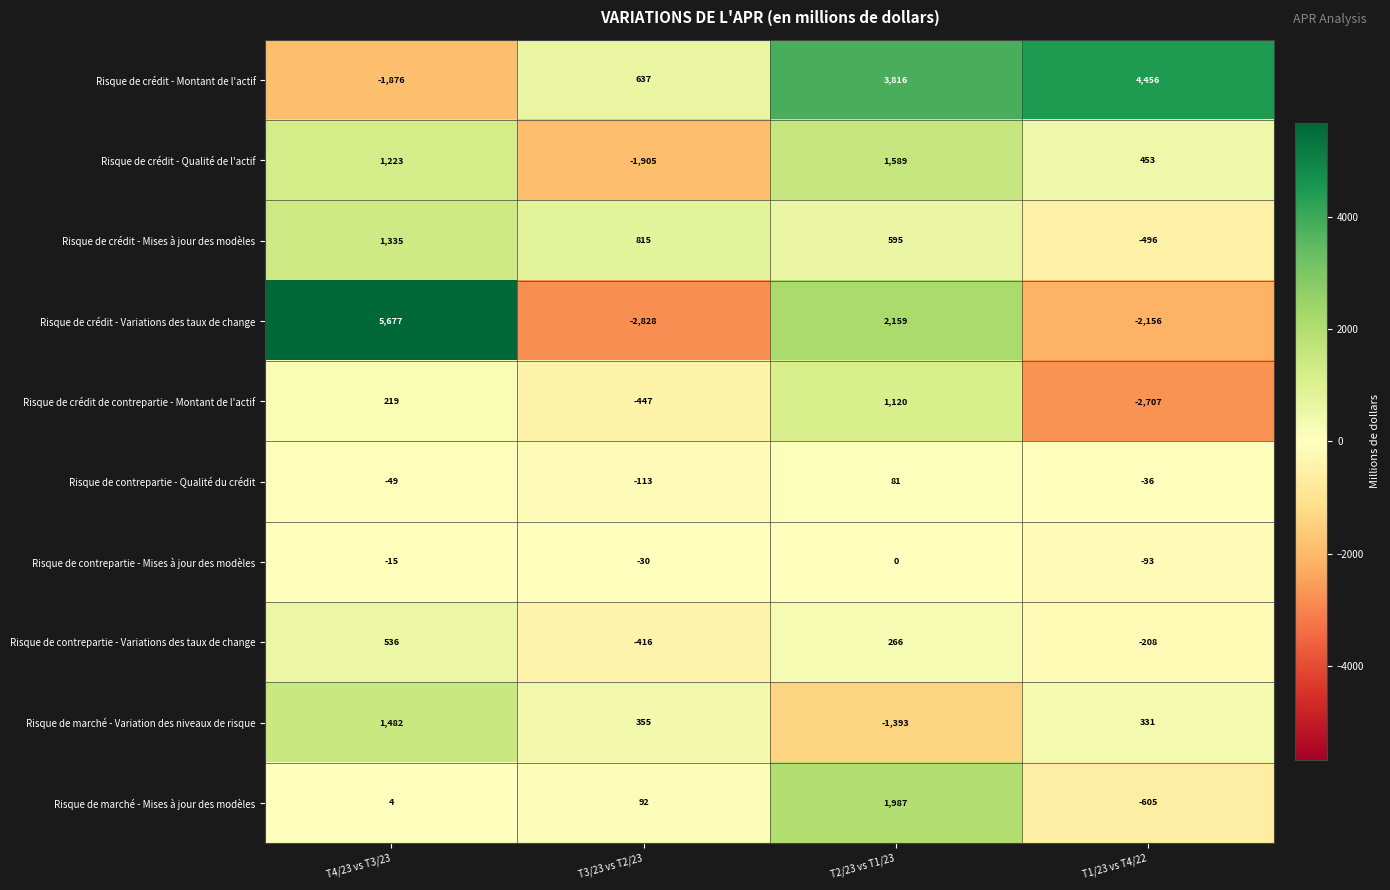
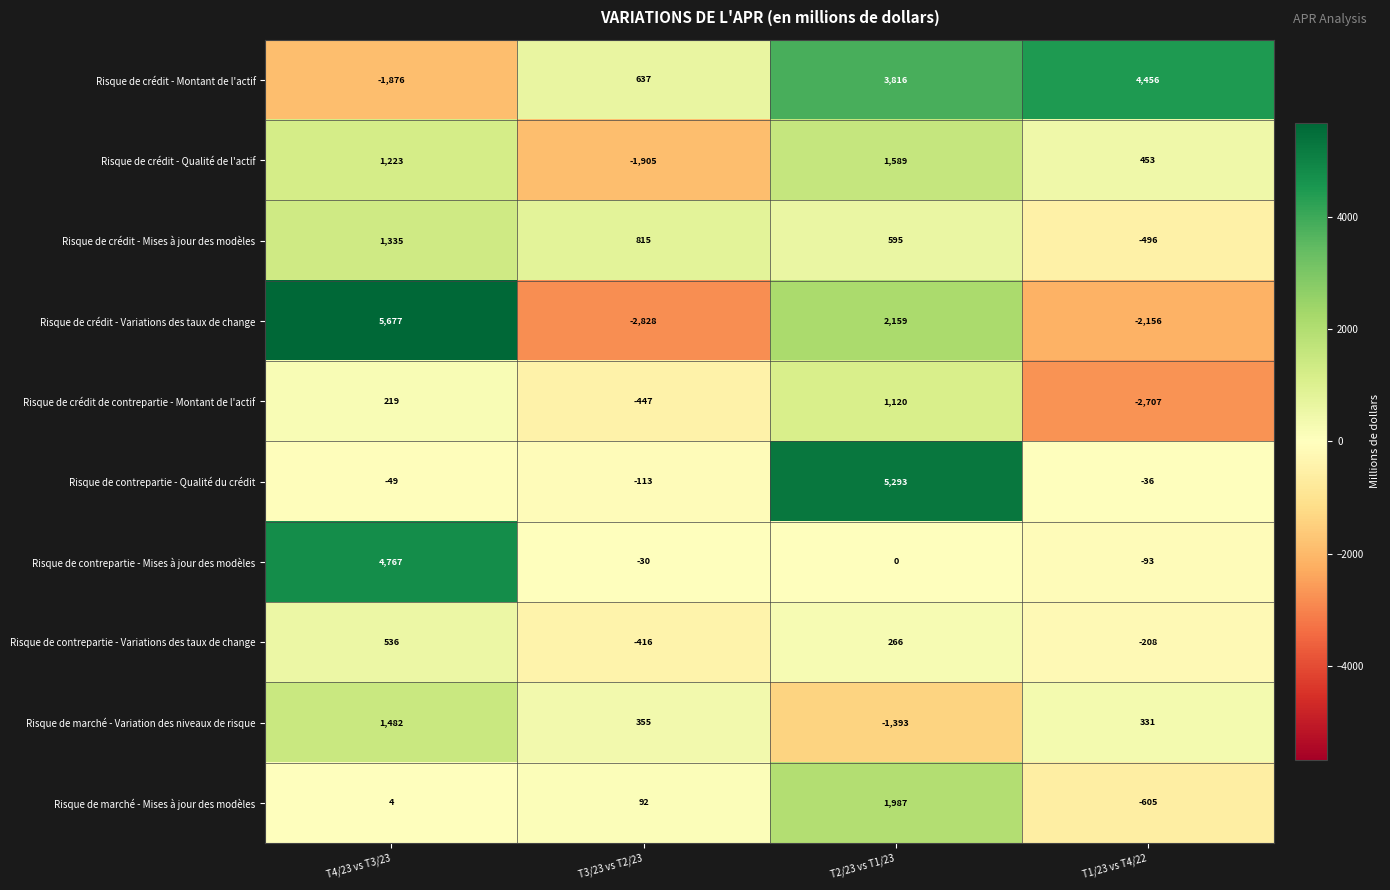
Risque de contrepartie - Qualité du crédit, T2/23 vs T1/23: 81 -> 5,293
Risque de contrepartie - Mises à jour des modèles, T4/23 vs T3/23: -15 -> 4,767
